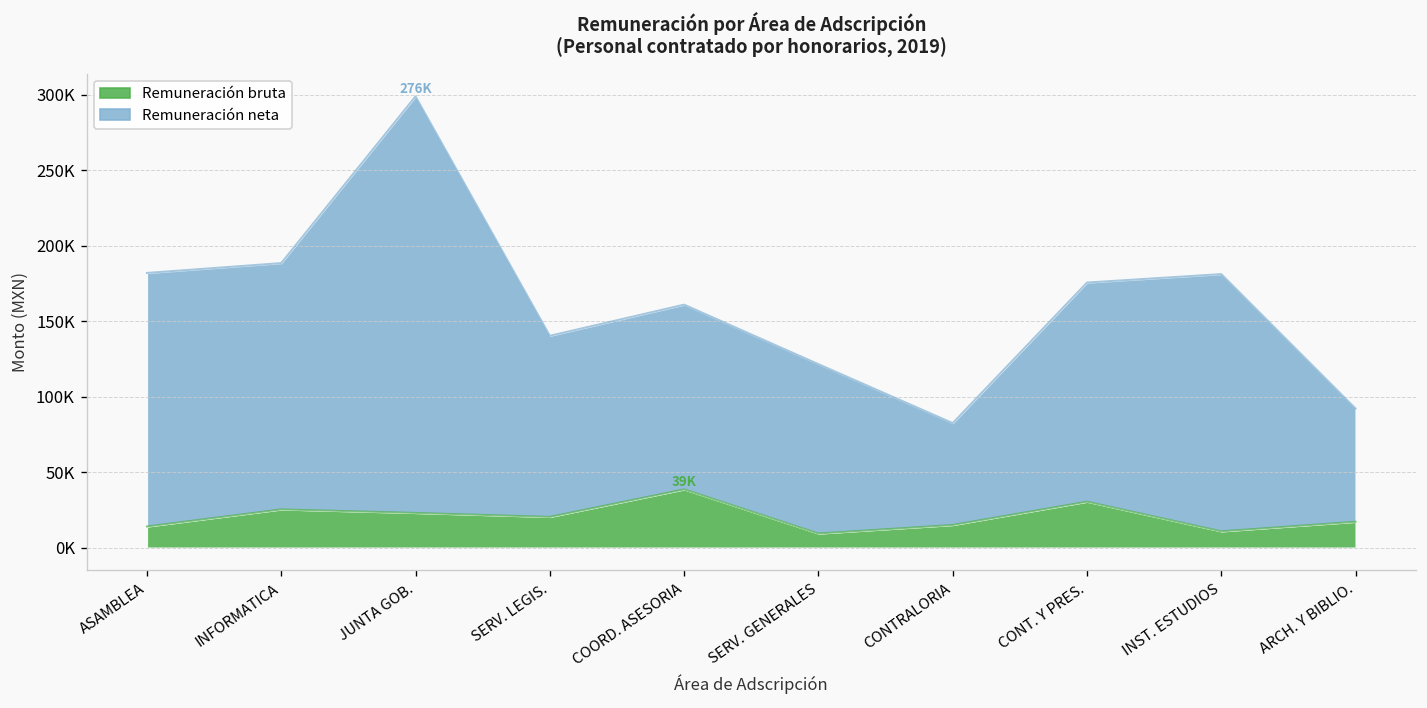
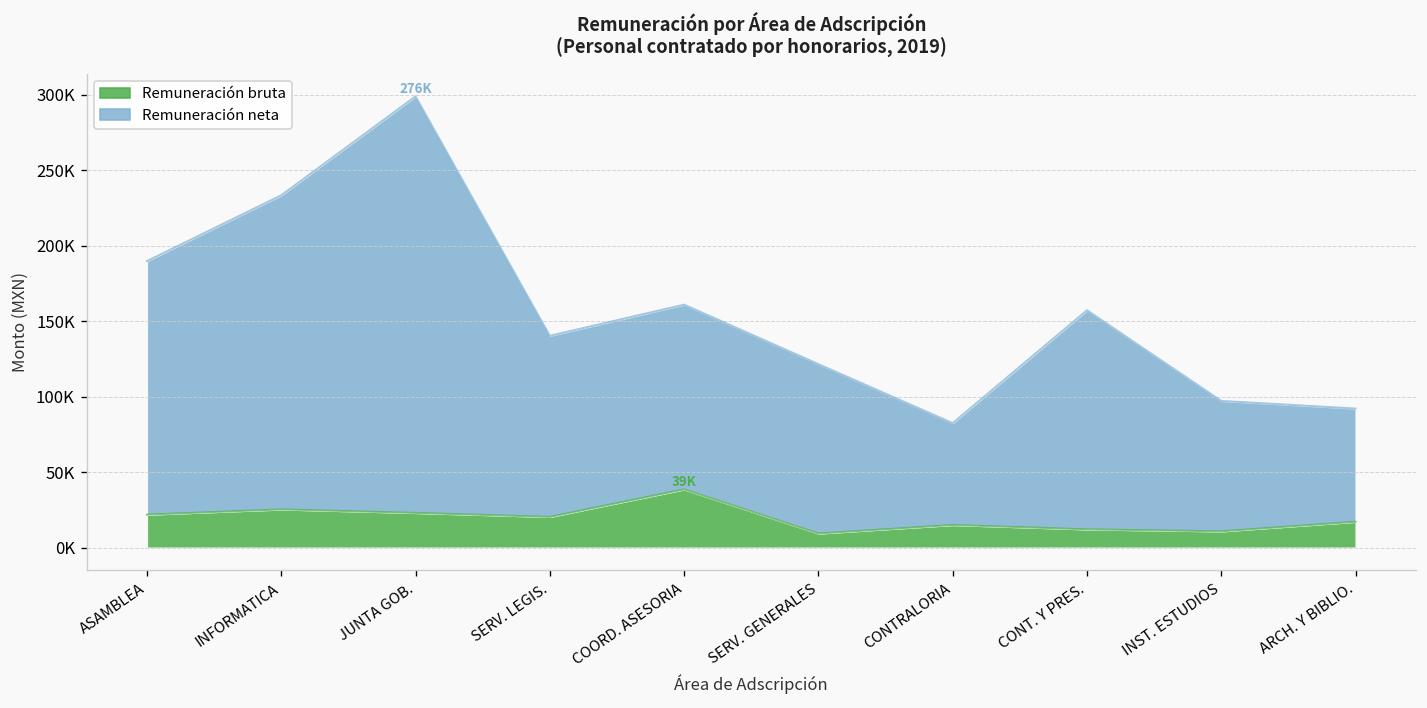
Remuneración bruta, ASAMBLEA: 14000 -> 22000
Remuneración neta, INFORMATICA: 163000 -> 208000
Remuneración bruta, CONT. Y PRES.: 30000 -> 12000
Remuneración neta, INST. ESTUDIOS: 170000 -> 86000
